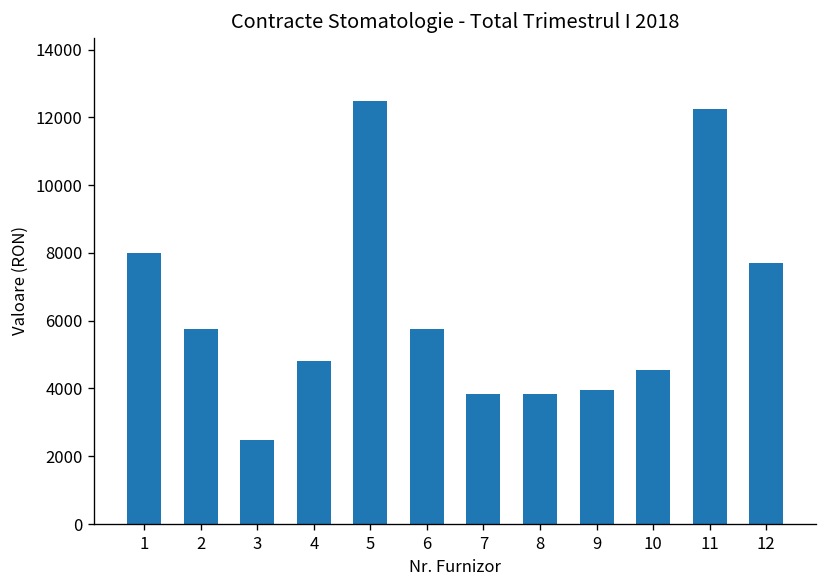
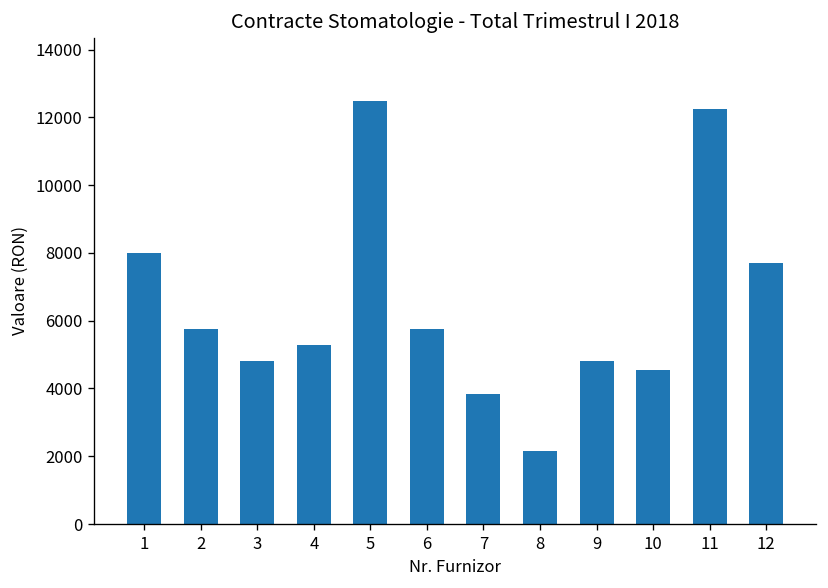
3: 2500 -> 4800
4: 4800 -> 5300
8: 3800 -> 2200
9: 4000 -> 4800
